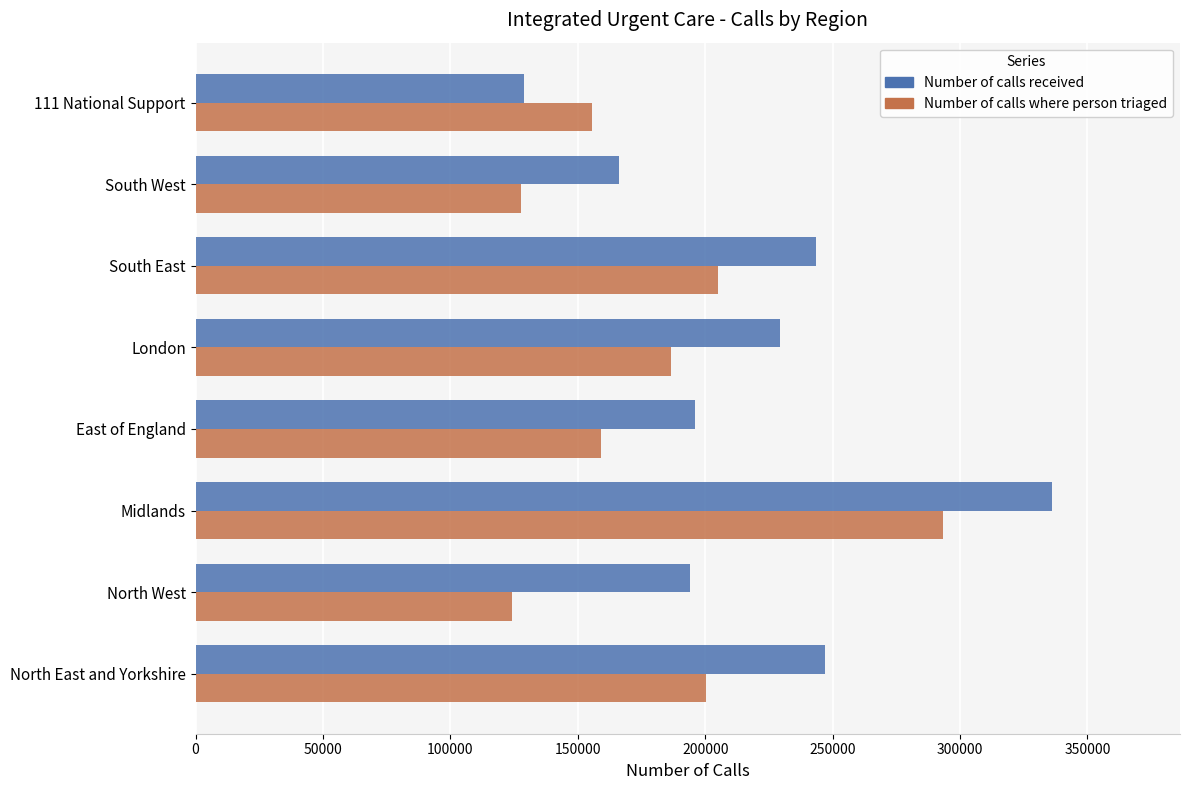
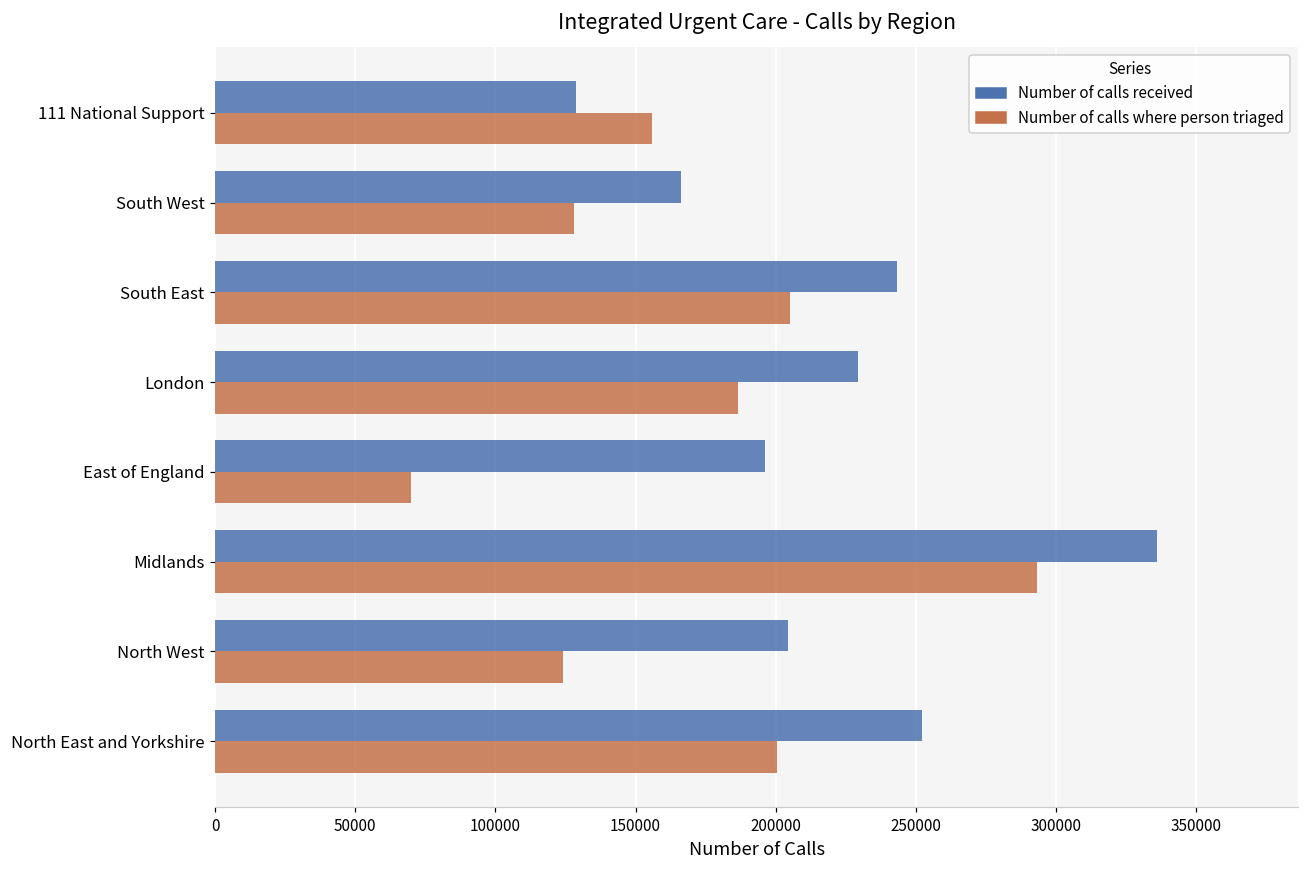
Number of calls where person triaged, East of England: 159000 -> 70000
Number of calls received, North West: 194000 -> 204000
Number of calls received, North East and Yorkshire: 247000 -> 252000
